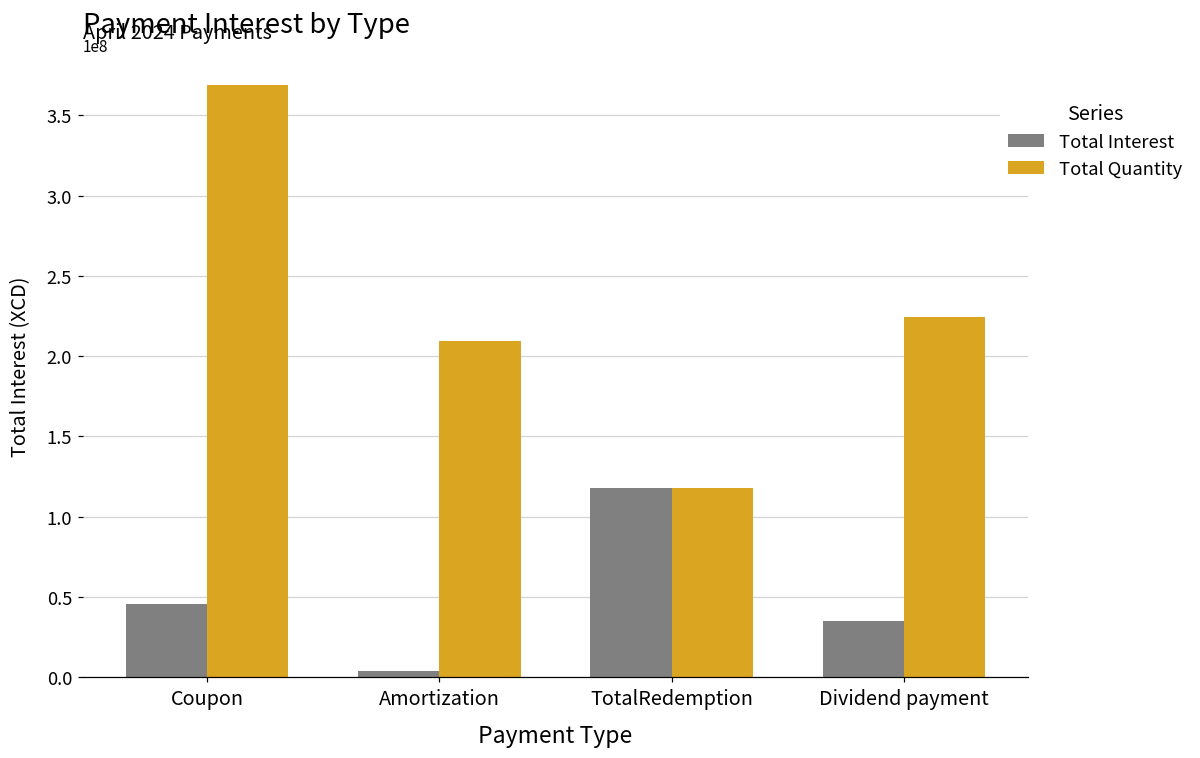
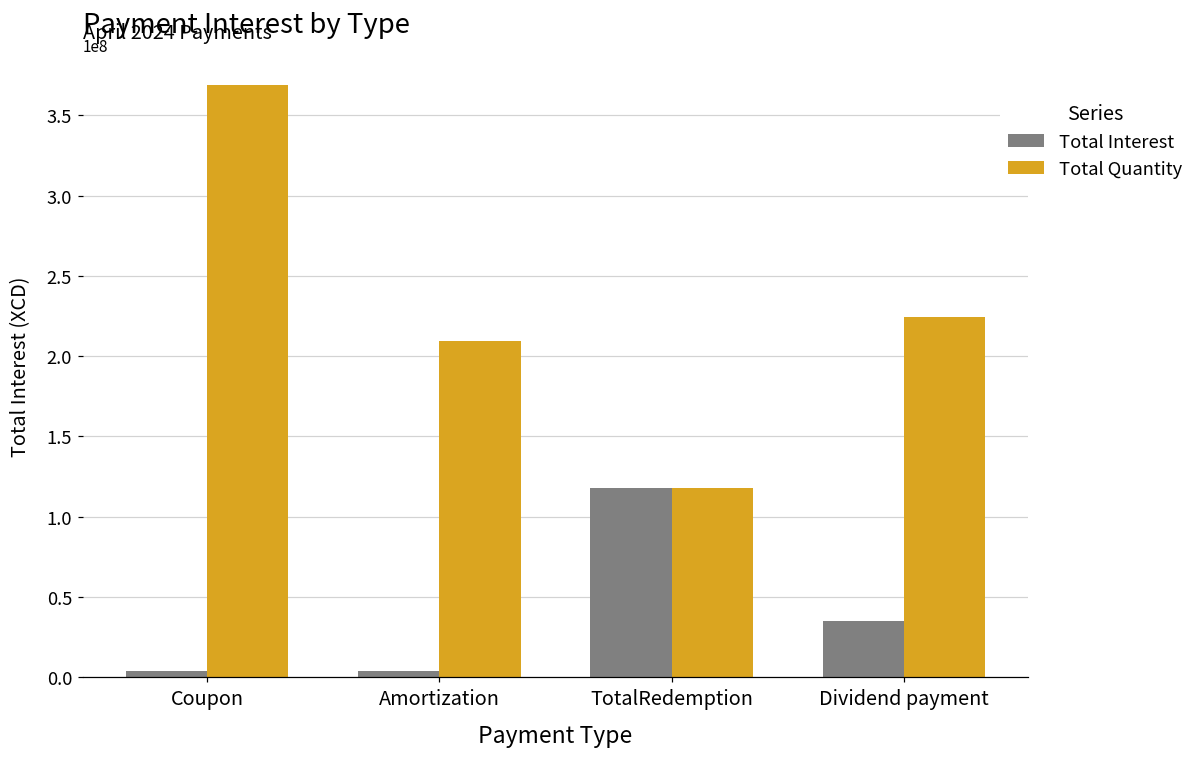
Total Interest, Coupon: 46000000 -> 3000000
